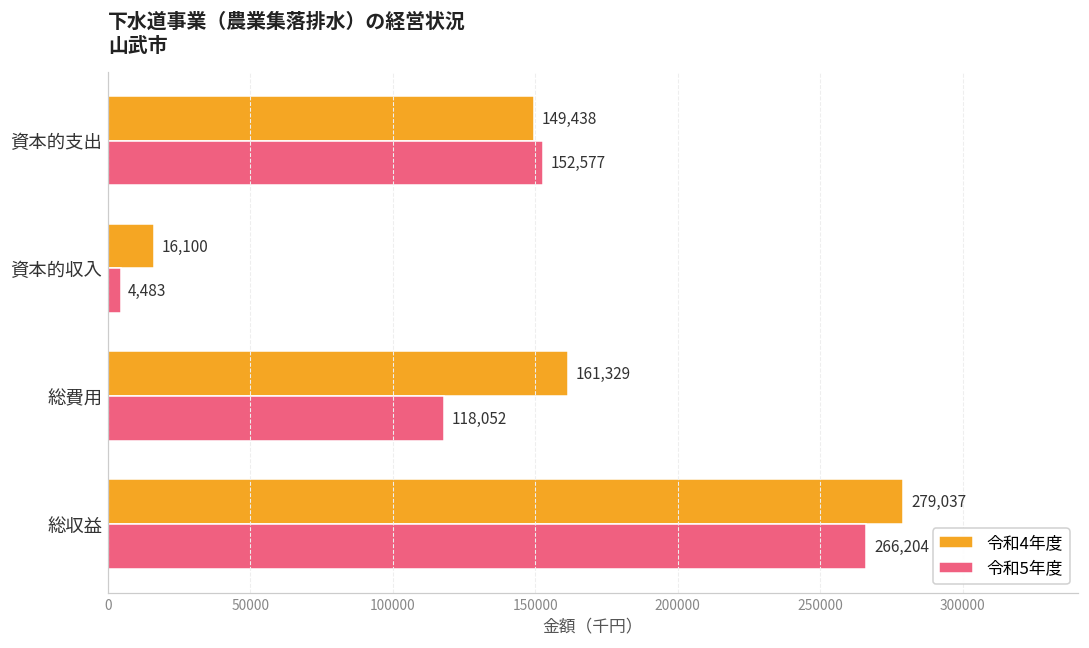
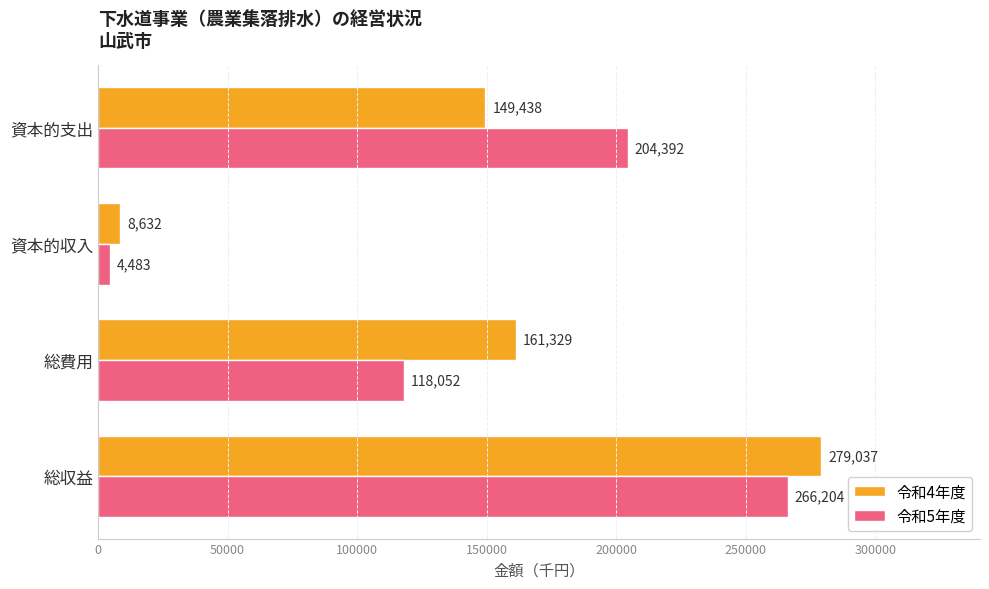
令和5年度, 資本的支出: 152,577 -> 204,392
令和4年度, 資本的収入: 16,100 -> 8,632
